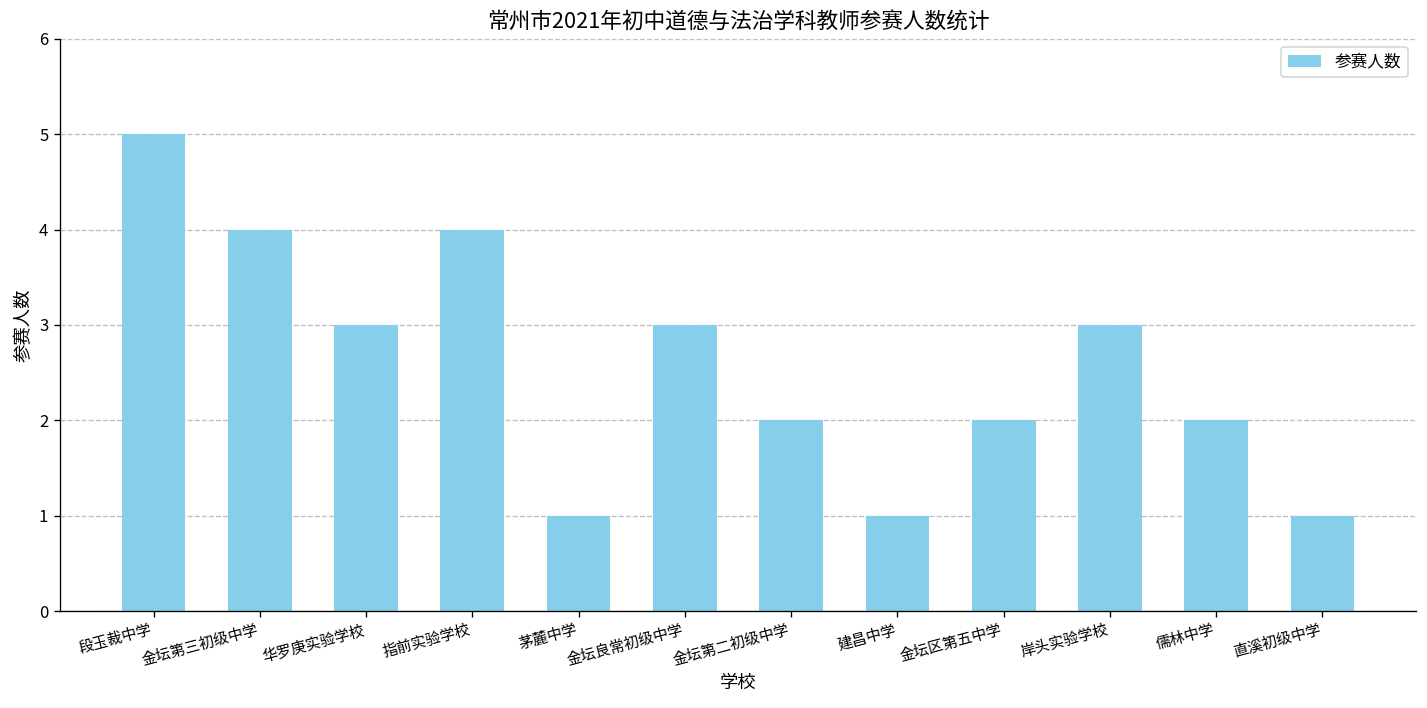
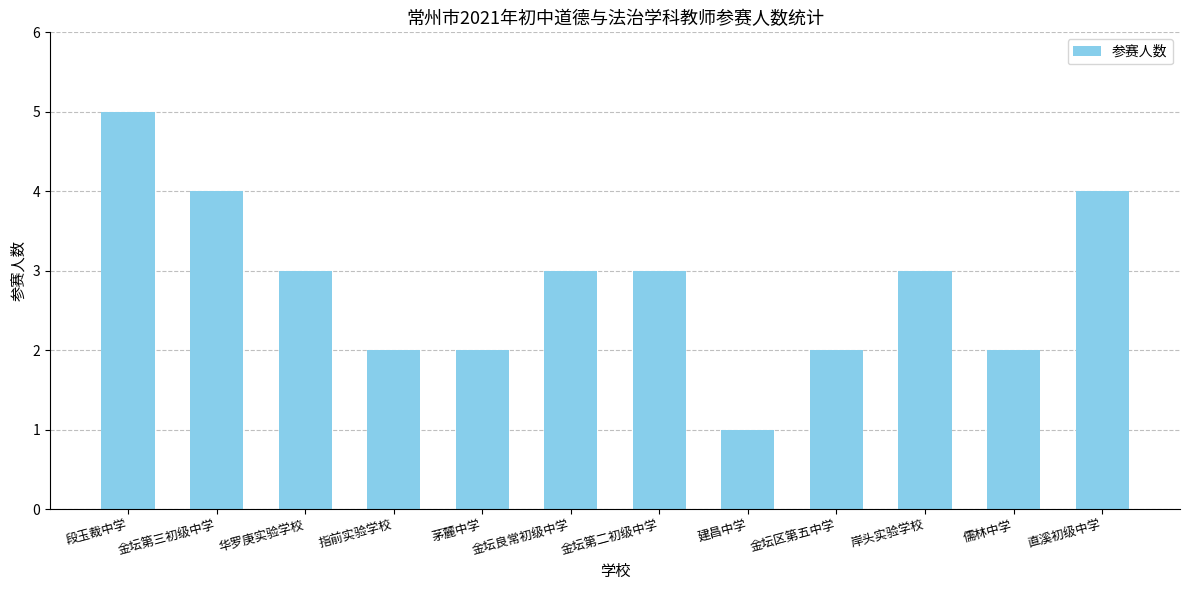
指前实验学校: 4 -> 2
茅麓中学: 1 -> 2
金坛第二初级中学: 2 -> 3
直溪初级中学: 1 -> 4
